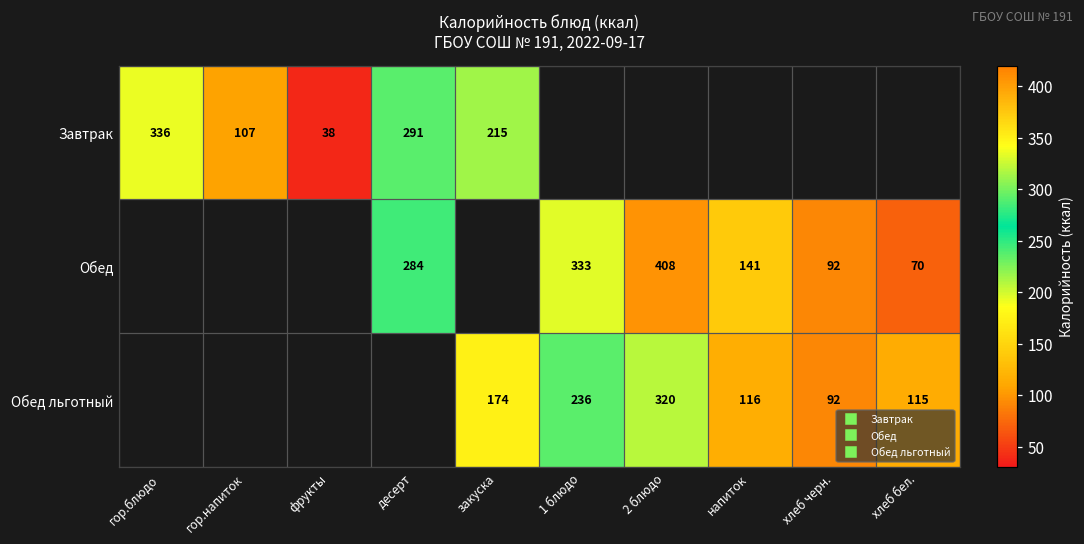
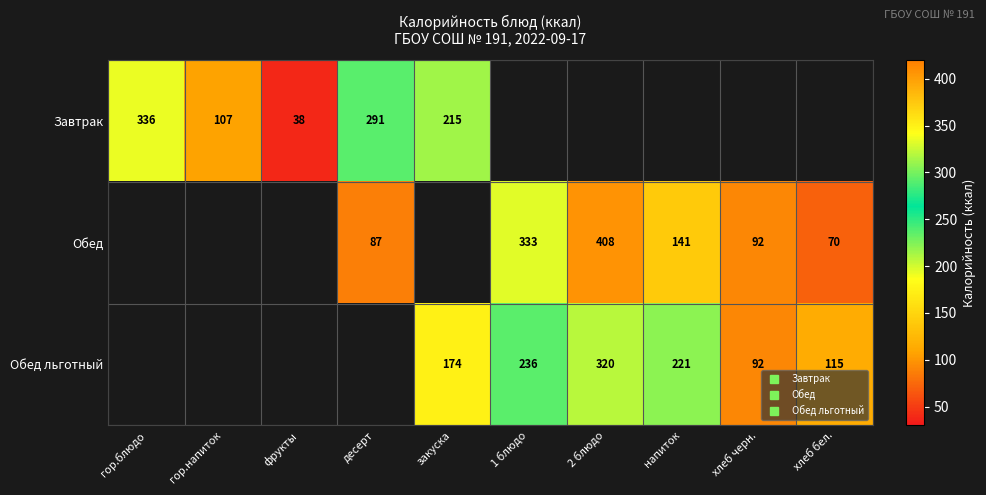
Обед, десерт: 284 -> 87
Обед льготный, напиток: 116 -> 221
